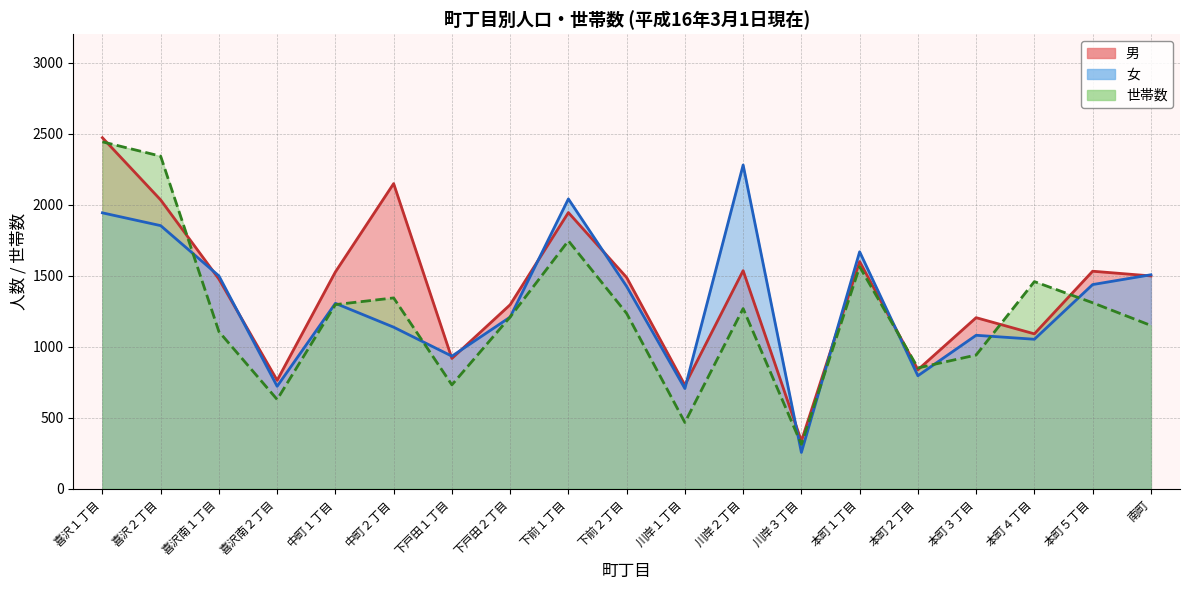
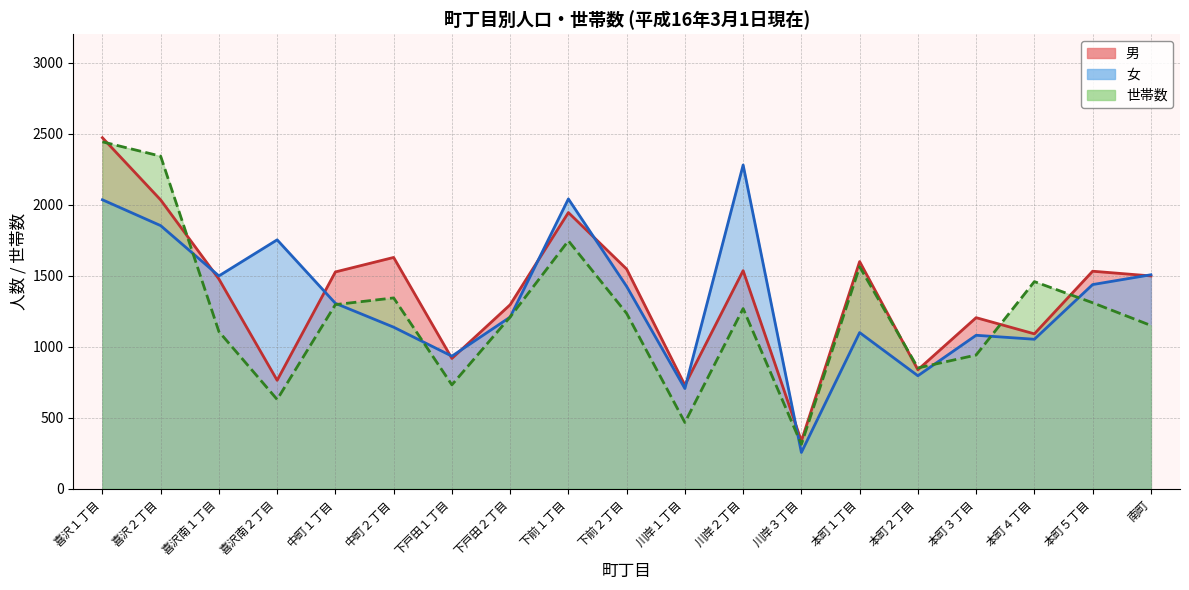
女, 喜沢１丁目: 1940 -> 2030
女, 喜沢南２丁目: 720 -> 1750
男, 中町２丁目: 2150 -> 1630
男, 下前２丁目: 1490 -> 1550
女, 本町１丁目: 1670 -> 1100
